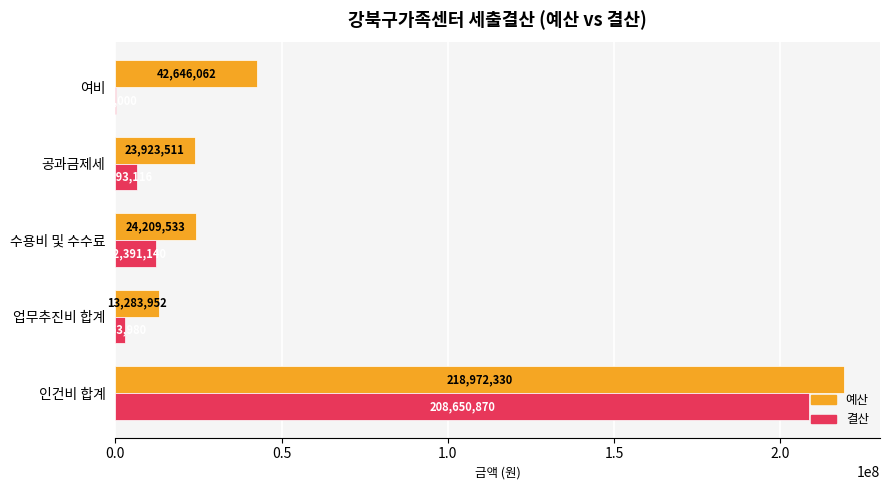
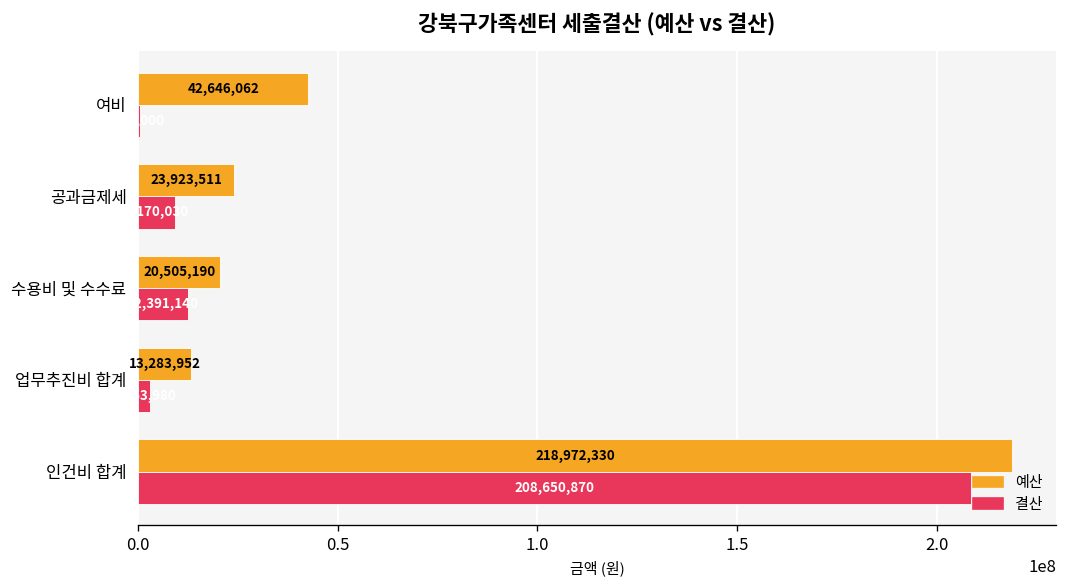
결산, 공과금제세: 7000000 -> 9000000
예산, 수용비 및 수수료: 24,209,533 -> 20,505,190
